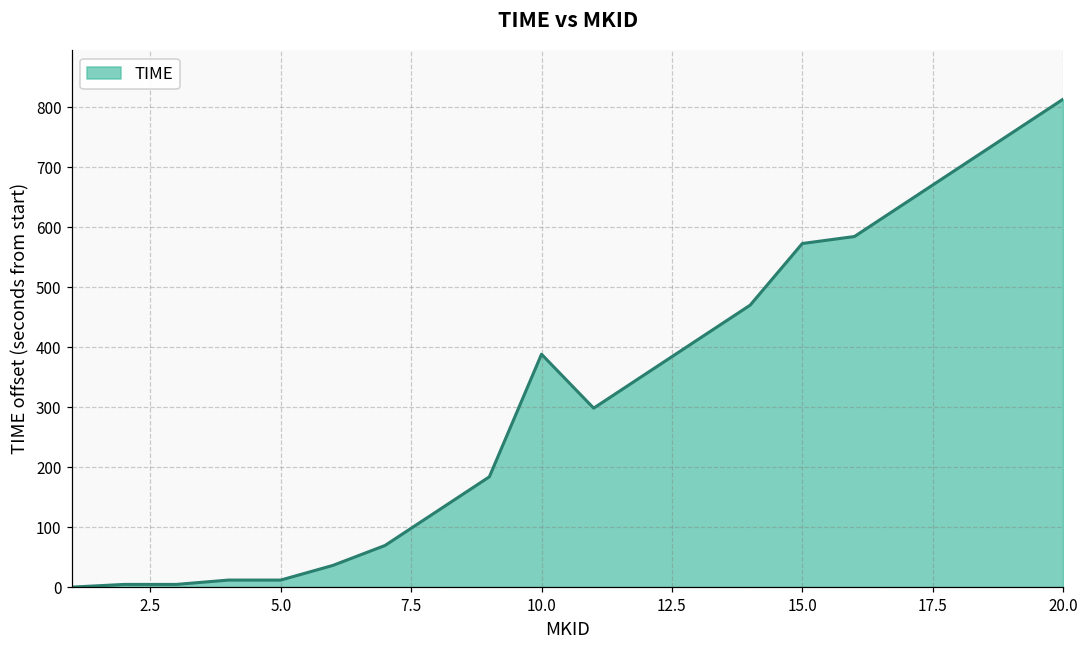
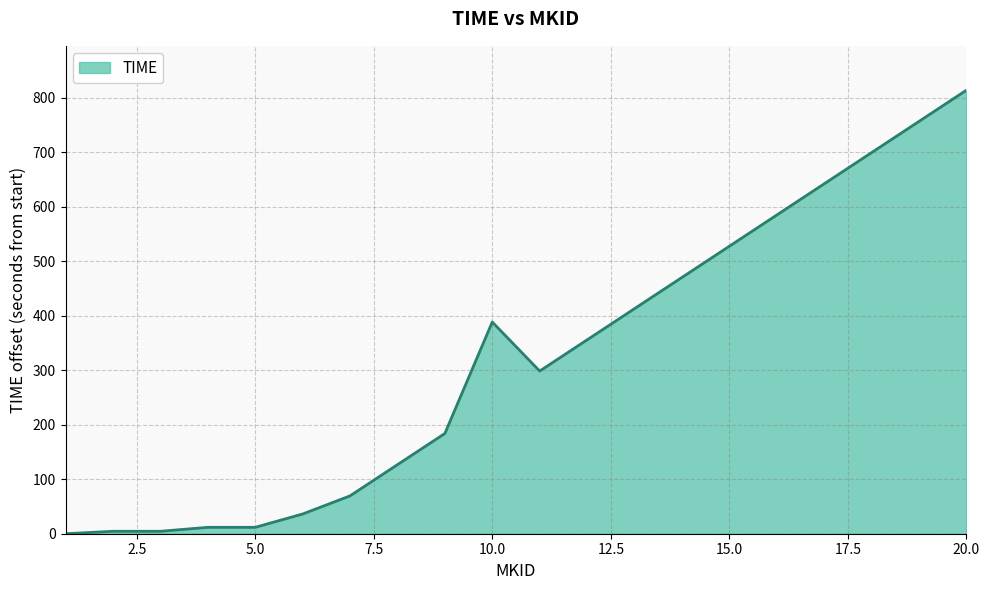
15.0: 570 -> 530
